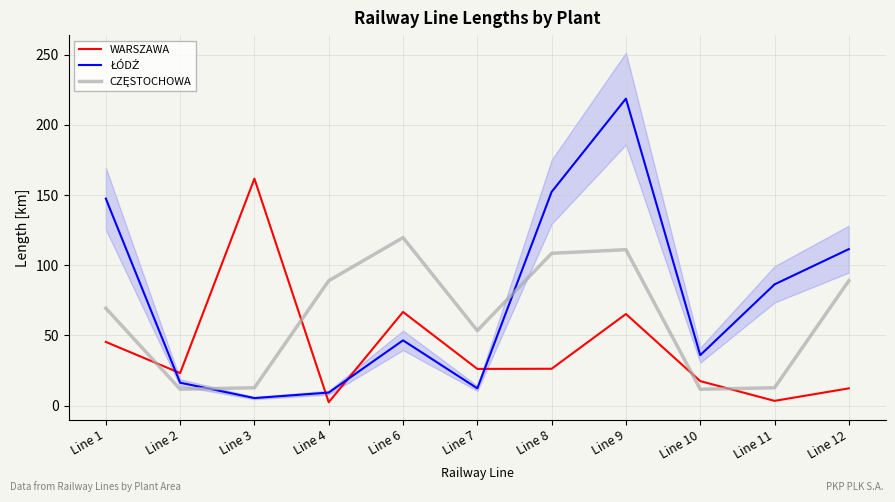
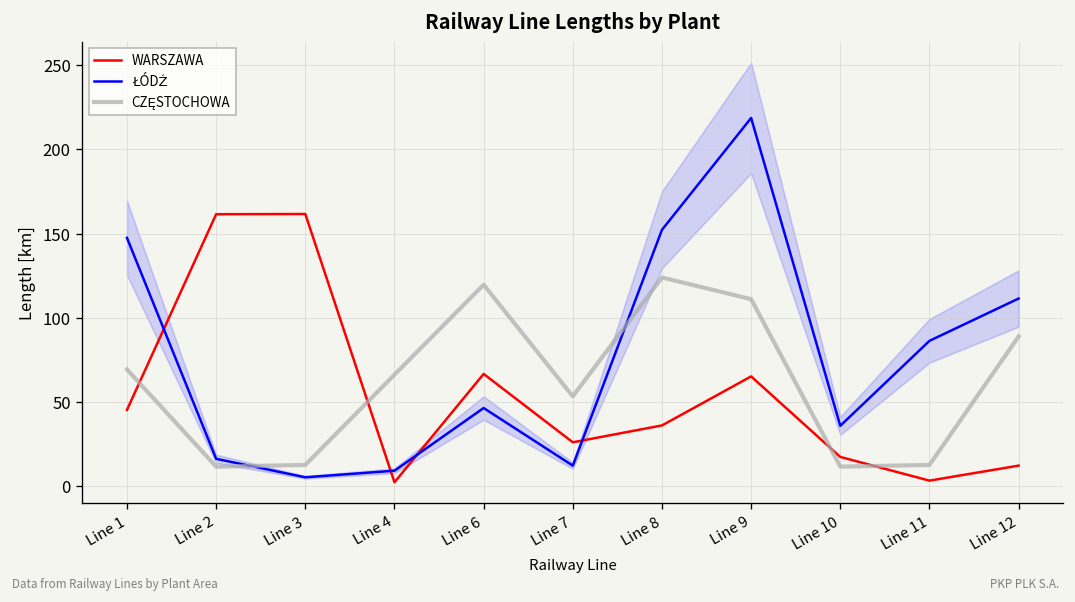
WARSZAWA, Line 2: 23 -> 162
CZĘSTOCHOWA, Line 4: 89 -> 66
WARSZAWA, Line 8: 26 -> 36
CZĘSTOCHOWA, Line 8: 109 -> 124
